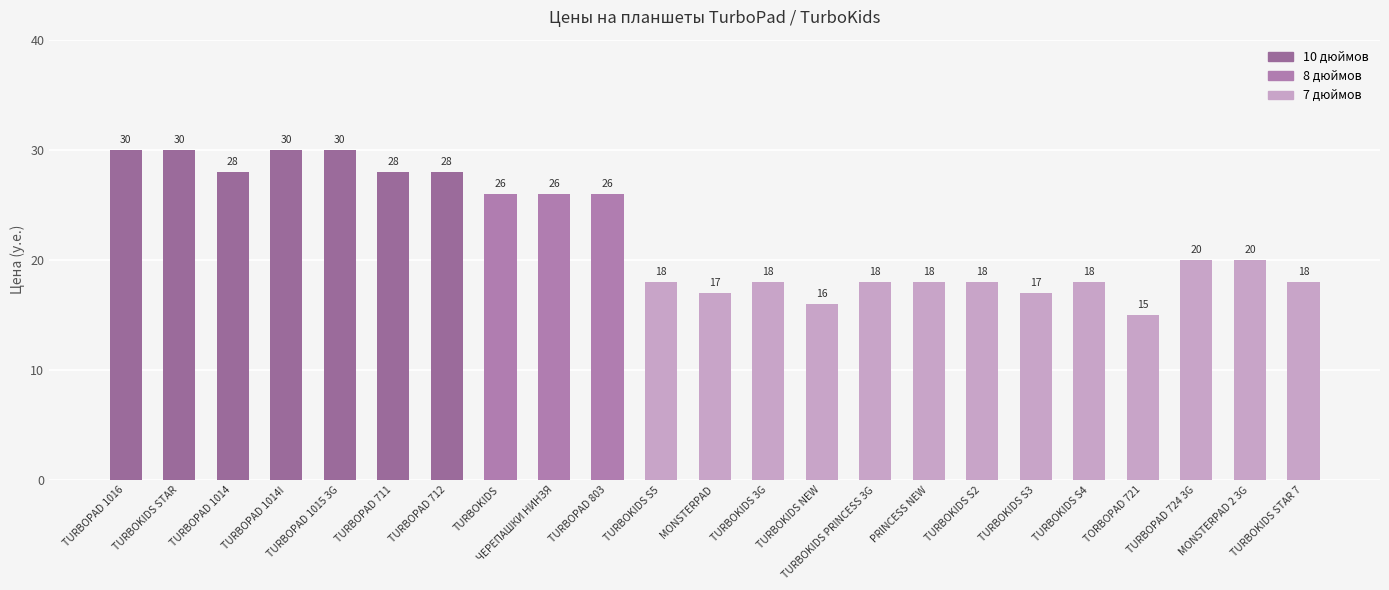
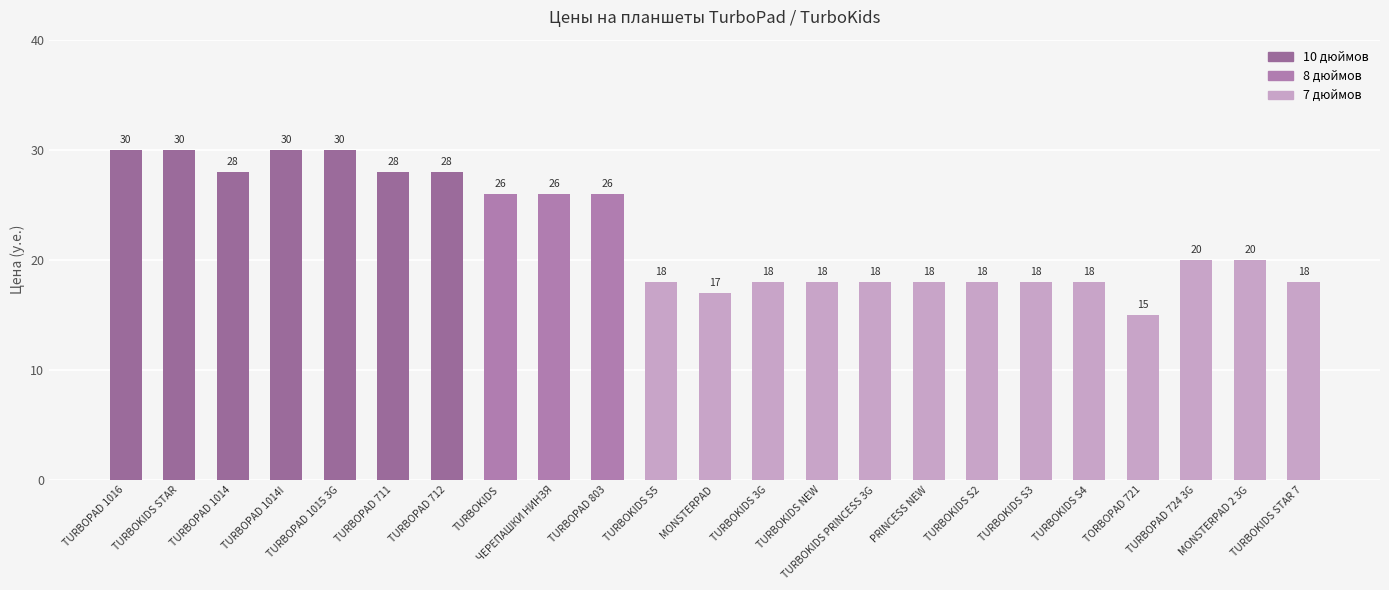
TURBOKIDS NEW: 16 -> 18
TURBOKIDS S3: 17 -> 18
